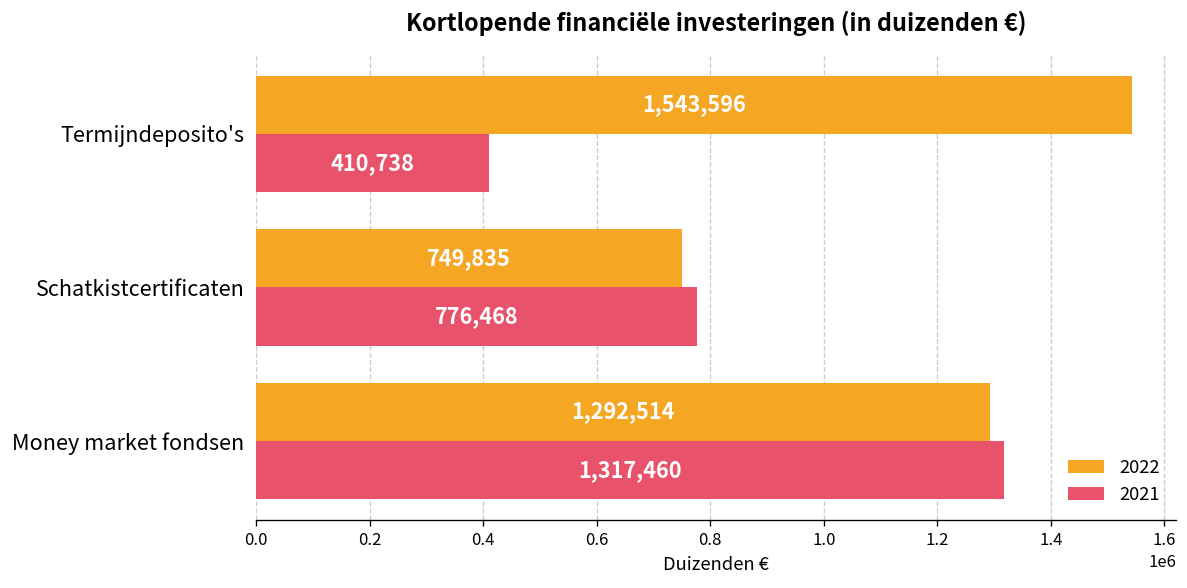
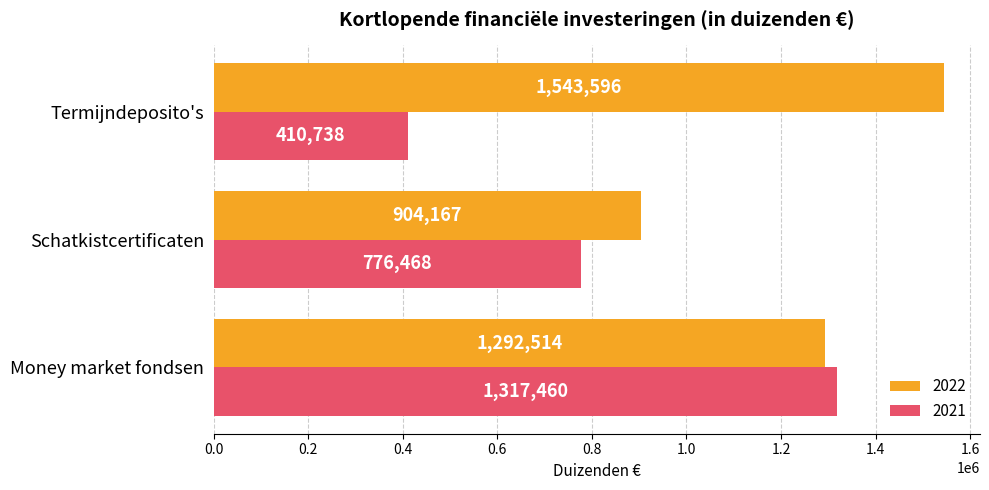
2022, Schatkistcertificaten: 749,835 -> 904,167
